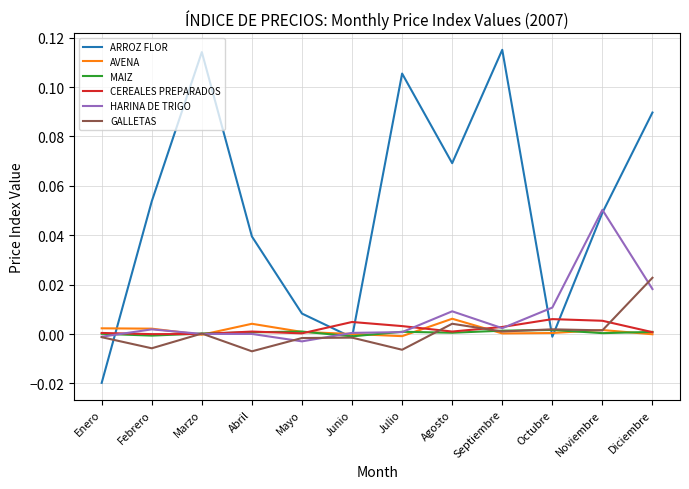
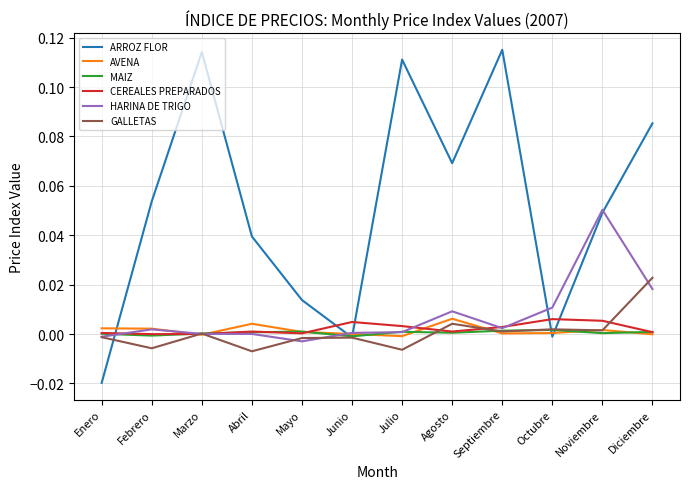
ARROZ FLOR, Mayo: 0.008 -> 0.014
ARROZ FLOR, Julio: 0.105 -> 0.111
ARROZ FLOR, Diciembre: 0.090 -> 0.085
